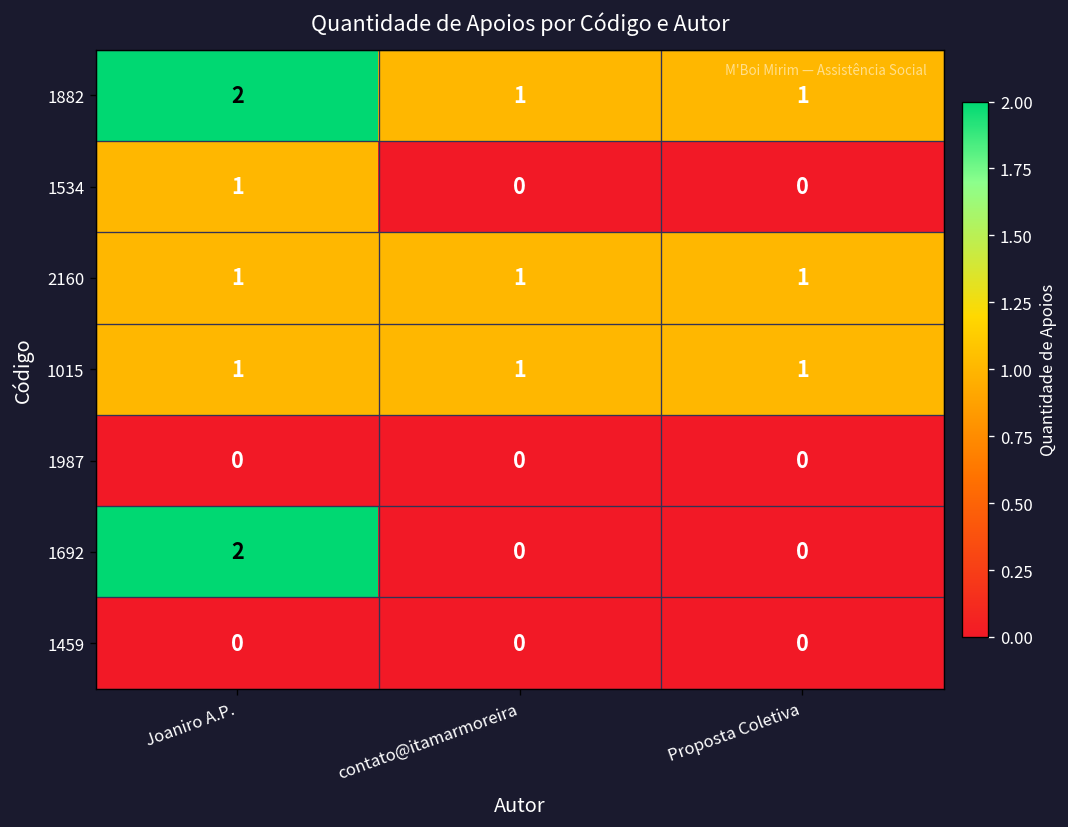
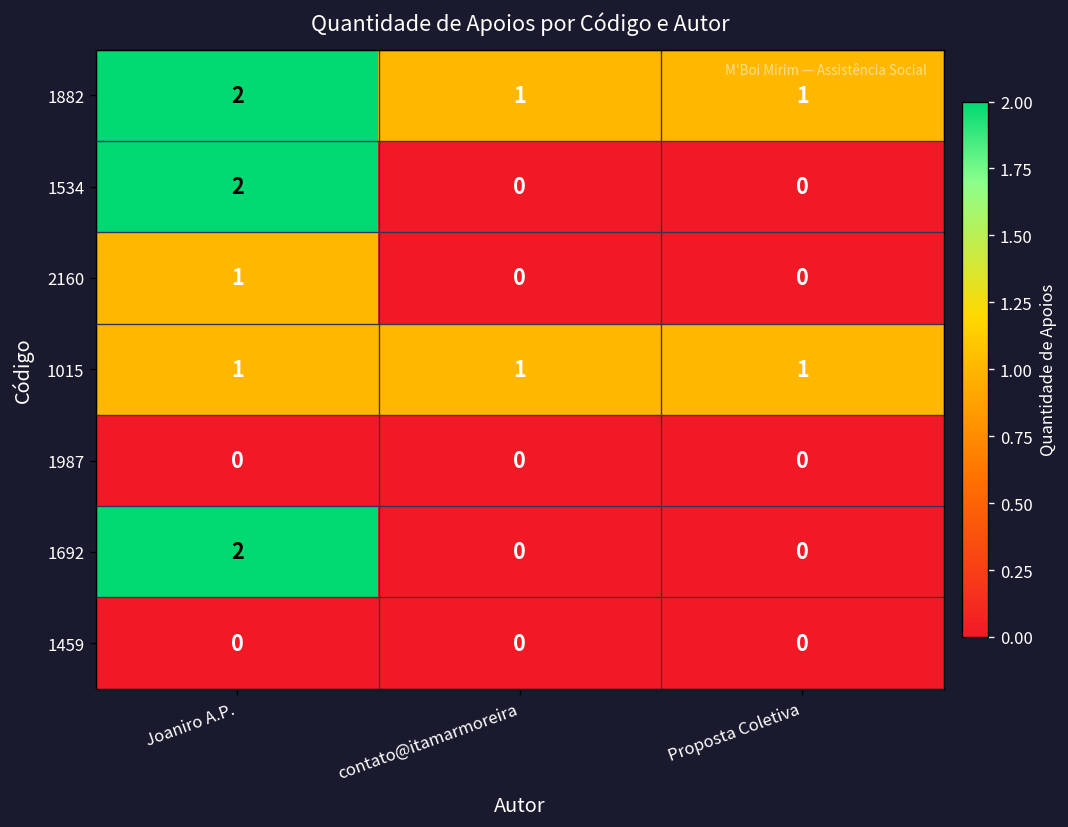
1534, Joaniro A.P.: 1 -> 2
2160, contato@itamarmoreira: 1 -> 0
2160, Proposta Coletiva: 1 -> 0
